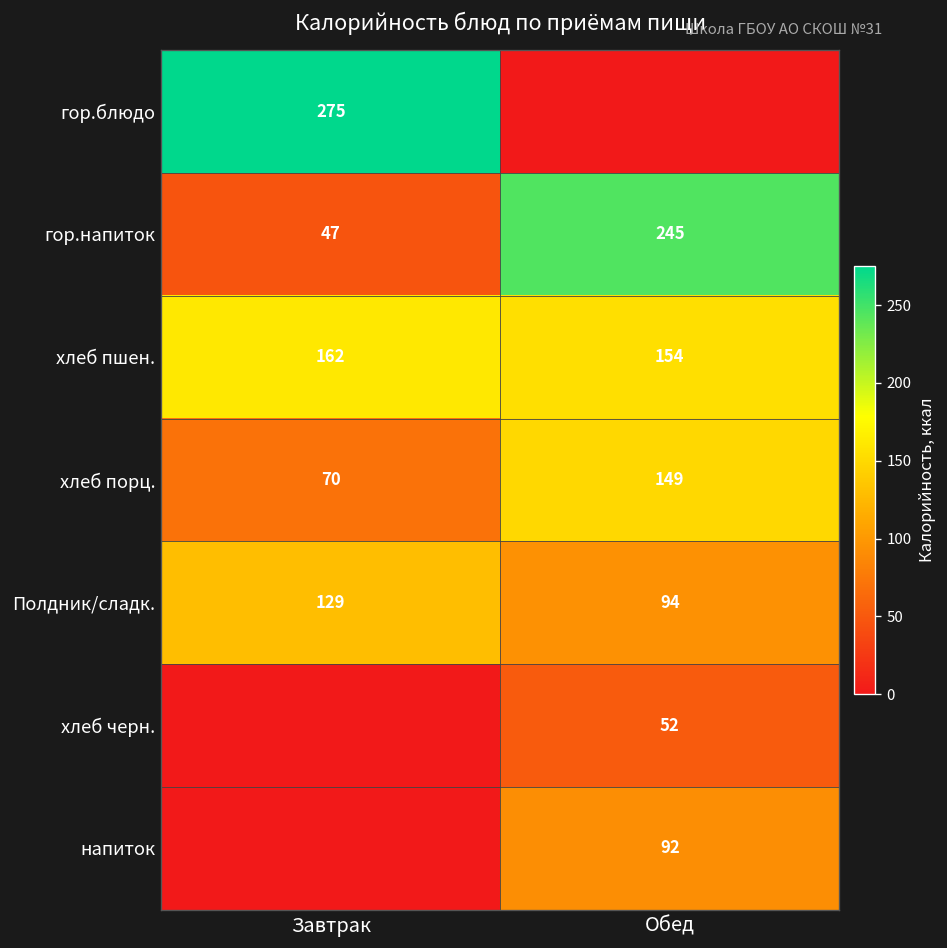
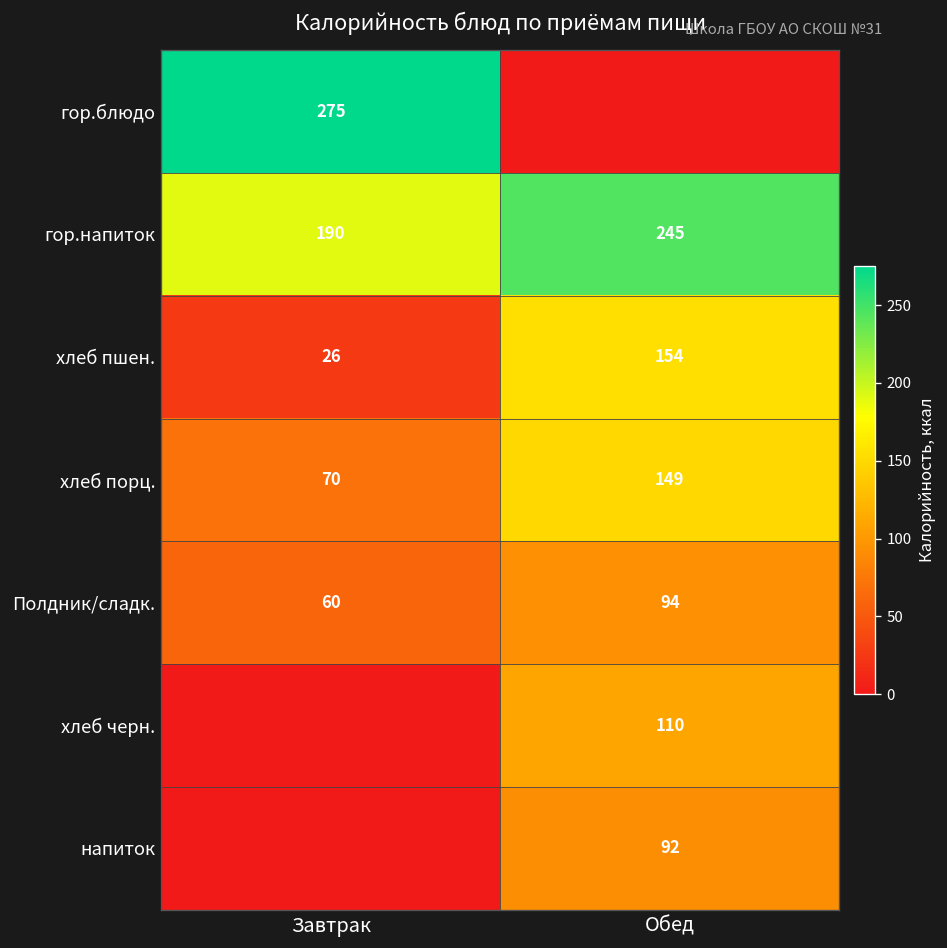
гор.напиток, Завтрак: 47 -> 190
хлеб пшен., Завтрак: 162 -> 26
Полдник/сладк., Завтрак: 129 -> 60
хлеб черн., Обед: 52 -> 110
